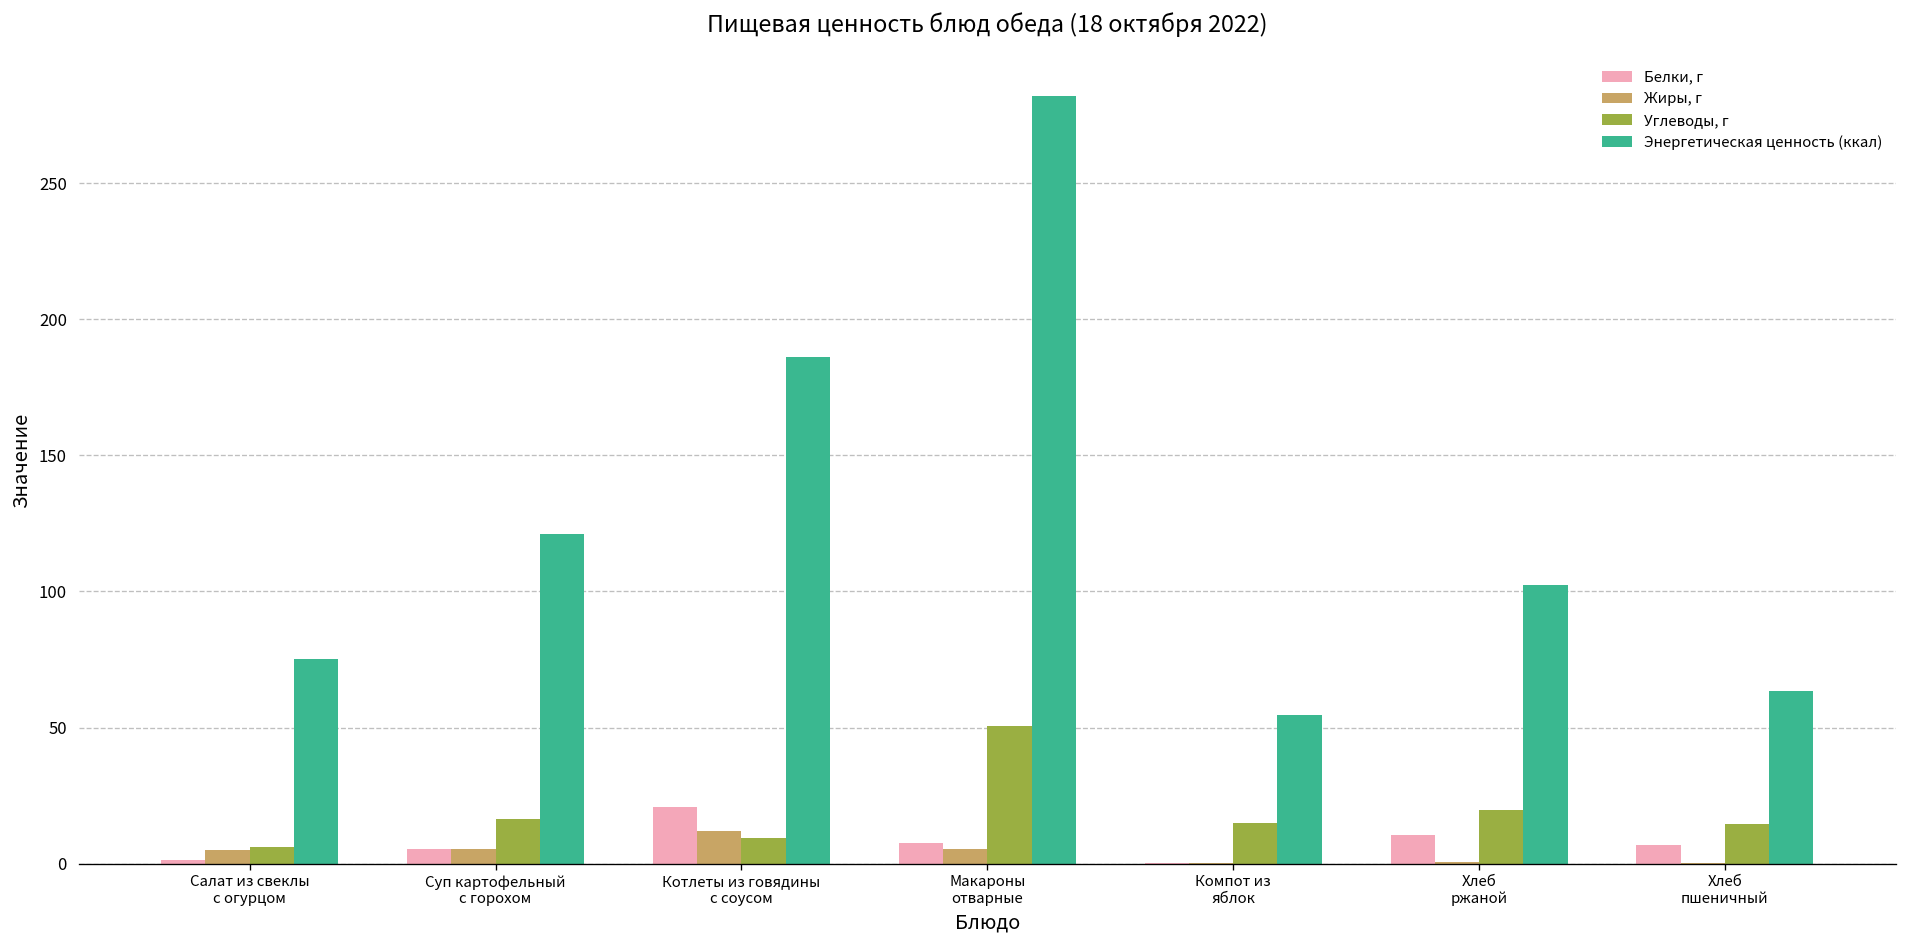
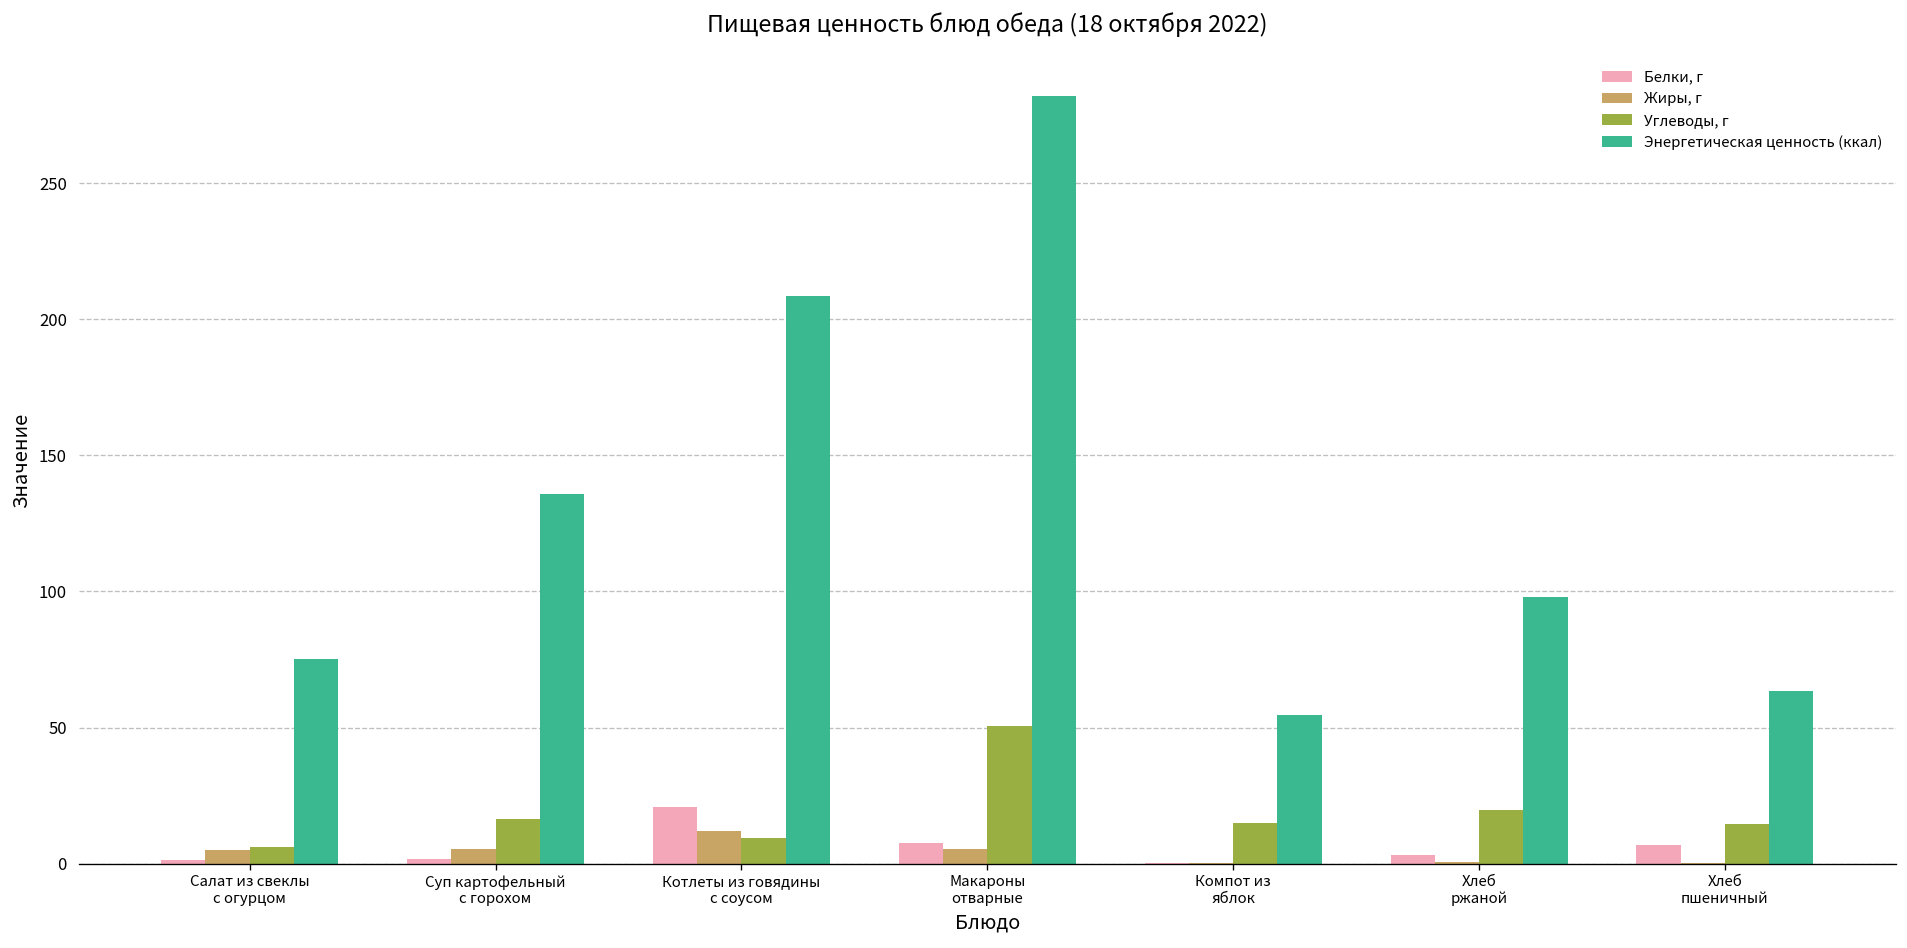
Белки, г, Суп картофельный с горохом: 5 -> 2
Энергетическая ценность (ккал), Суп картофельный с горохом: 121 -> 136
Энергетическая ценность (ккал), Котлеты из говядины с соусом: 186 -> 209
Белки, г, Хлеб ржаной: 10 -> 3
Энергетическая ценность (ккал), Хлеб ржаной: 103 -> 98
